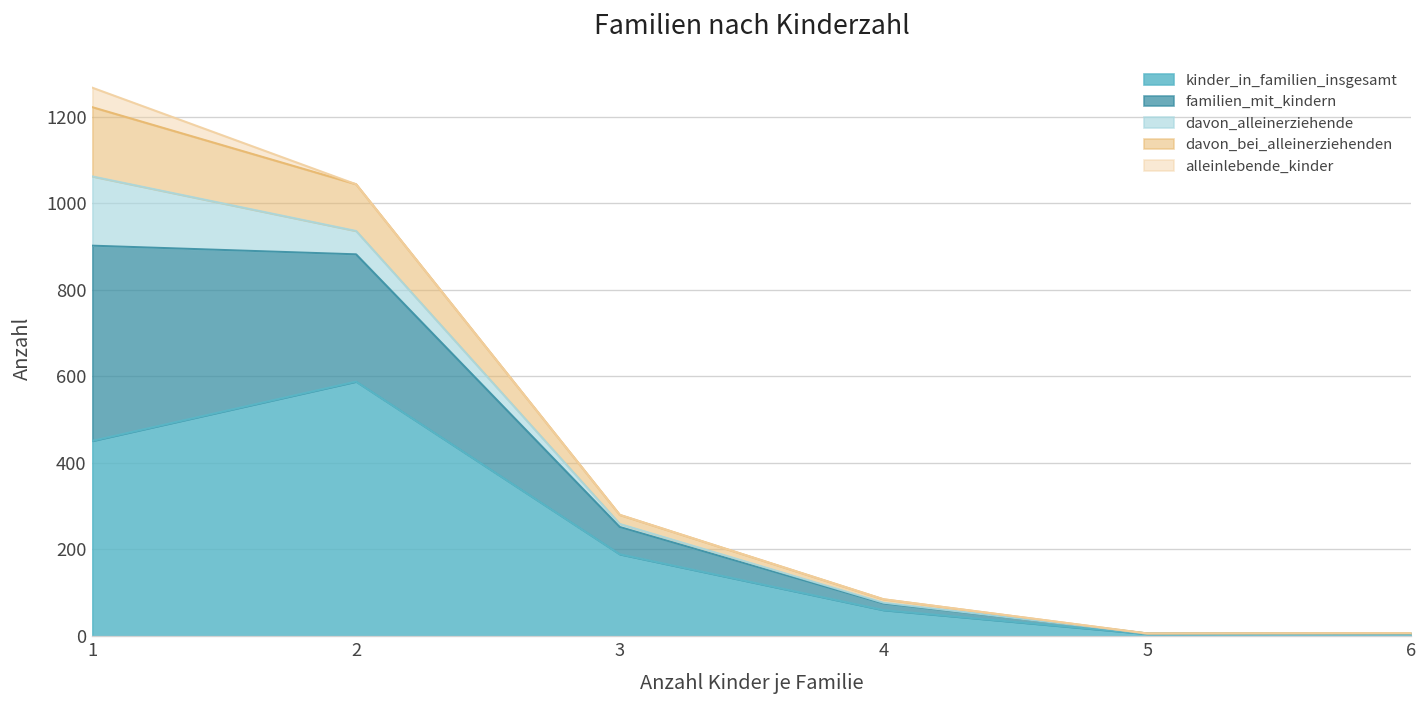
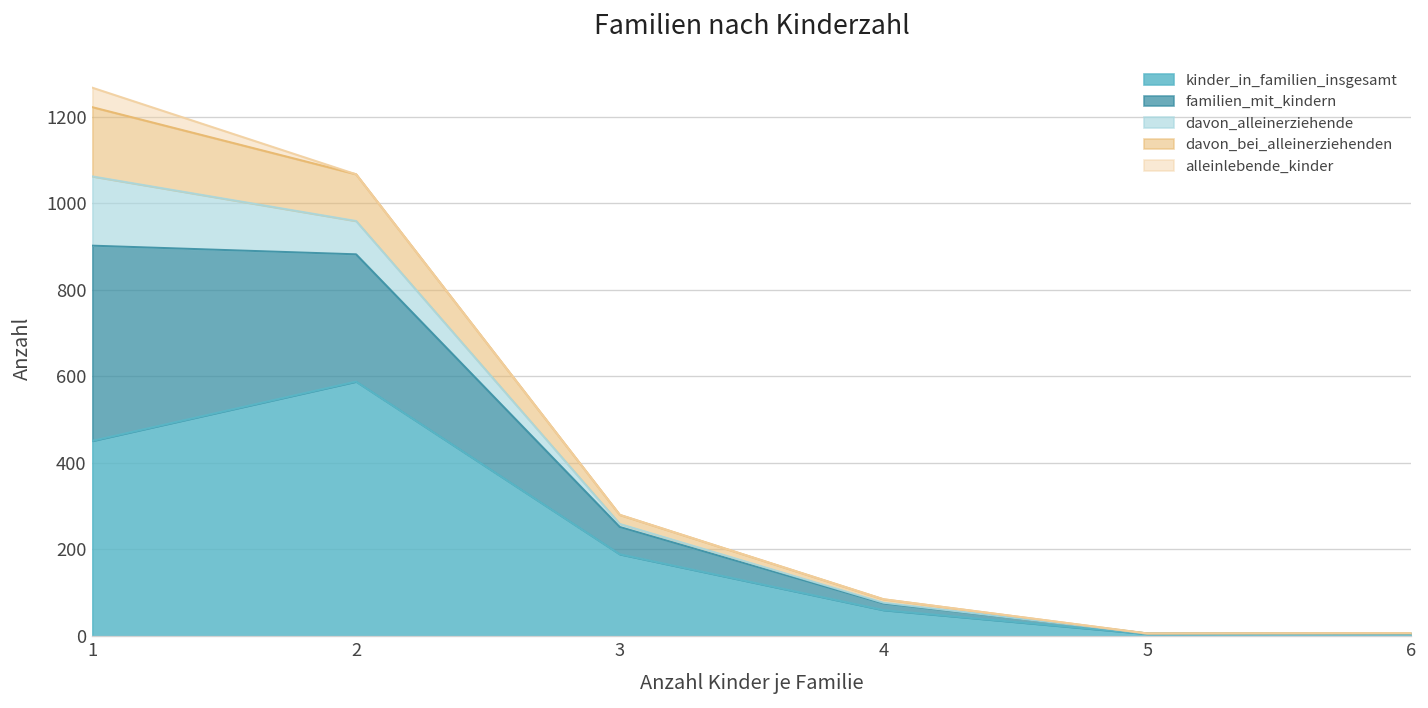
davon_alleinerziehende, 2: 50 -> 80
